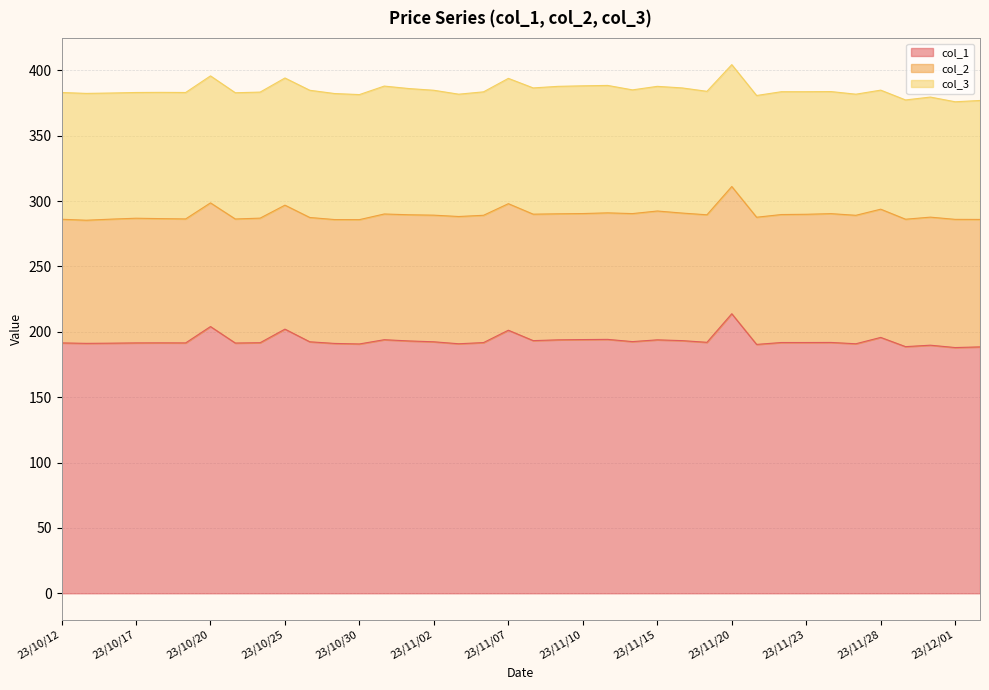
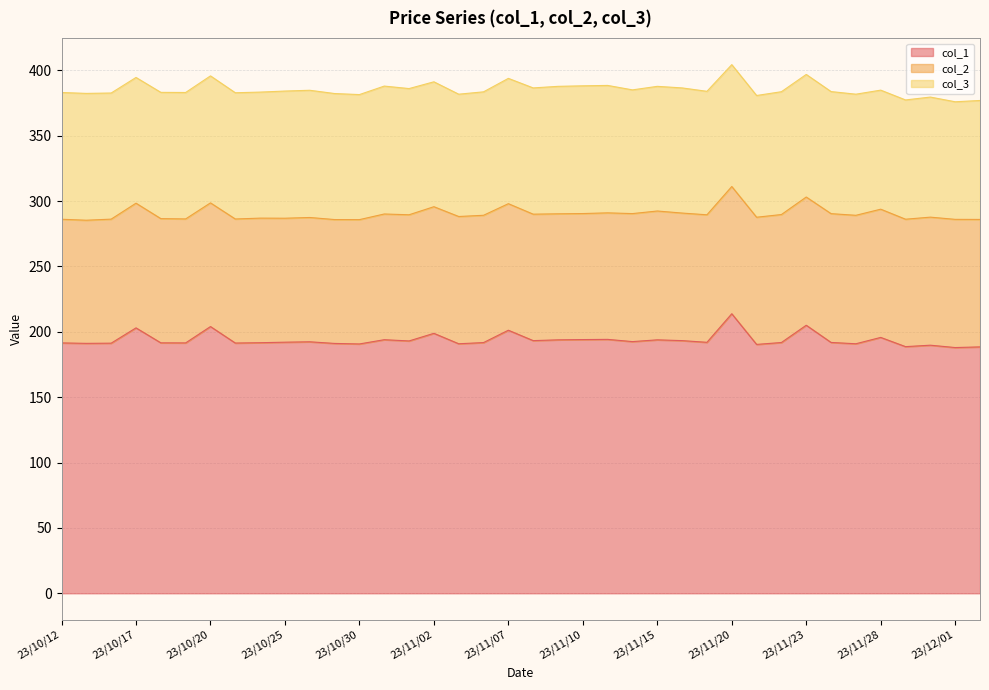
col_1, 23/10/17: 192 -> 203
col_1, 23/10/25: 202 -> 192
col_1, 23/11/02: 192 -> 199
col_1, 23/11/23: 192 -> 205
